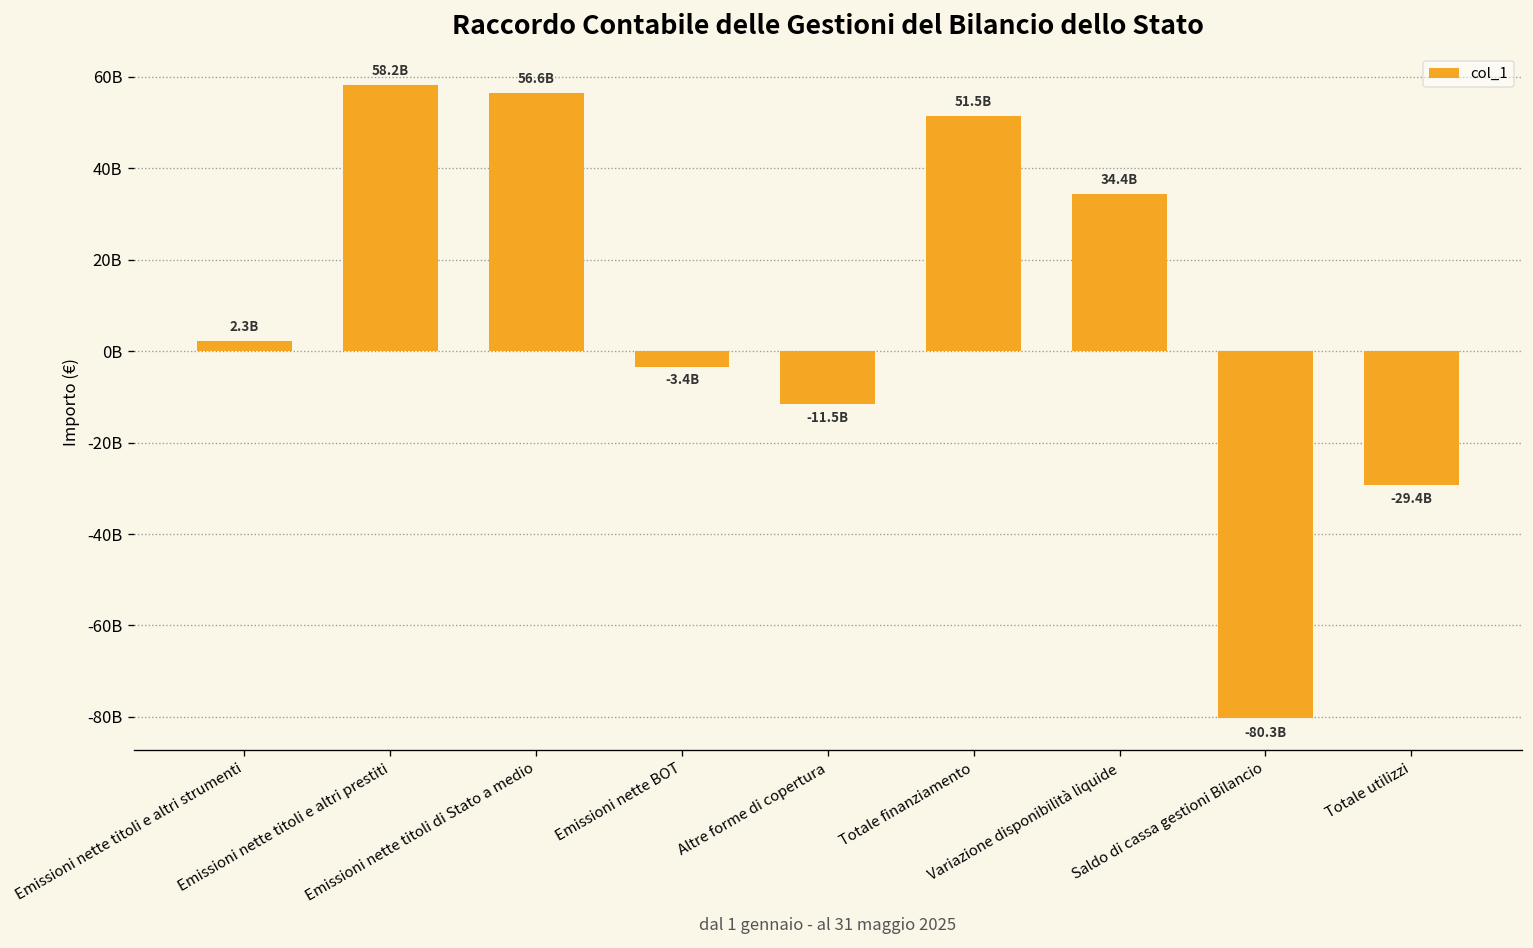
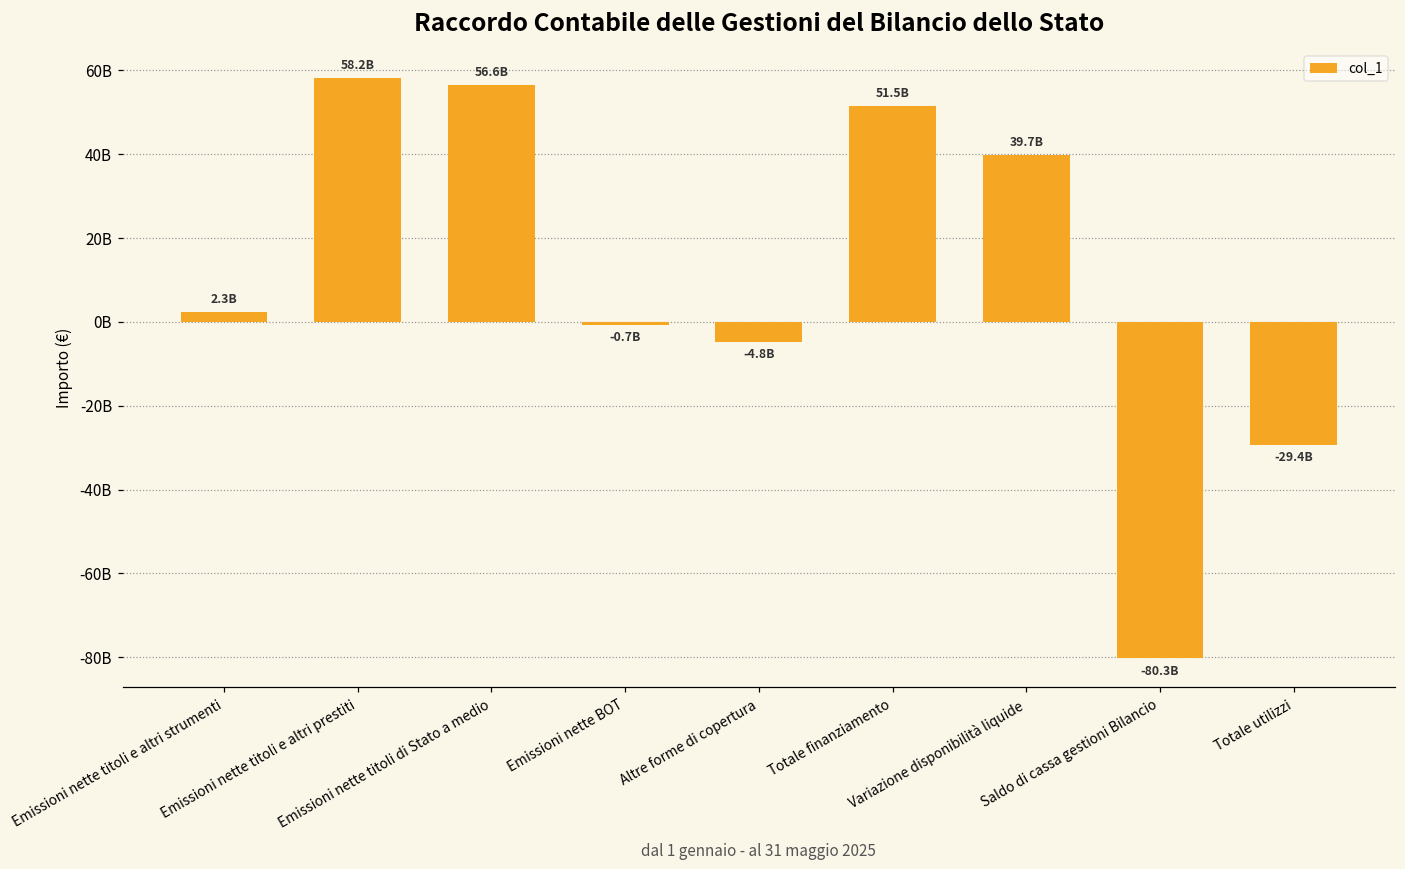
Emissioni nette BOT: -3.4B -> -0.7B
Altre forme di copertura: -11.5B -> -4.8B
Variazione disponibilità liquide: 34.4B -> 39.7B
